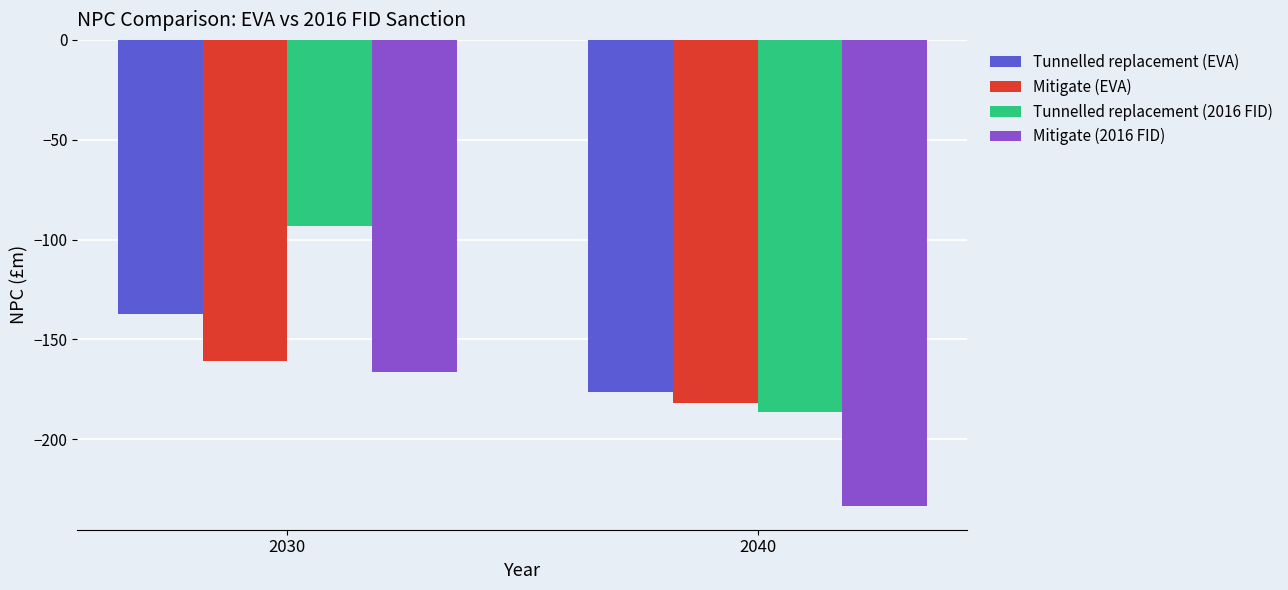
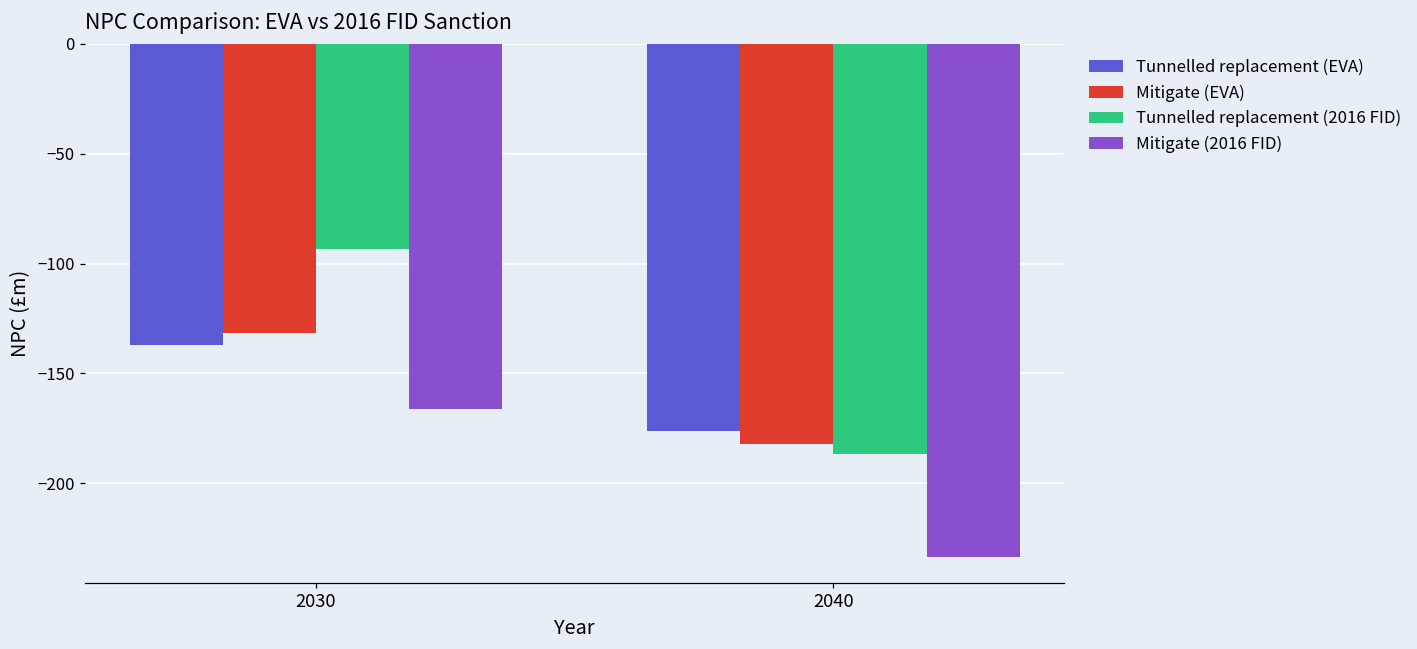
Mitigate (EVA), 2030: -161 -> -131
